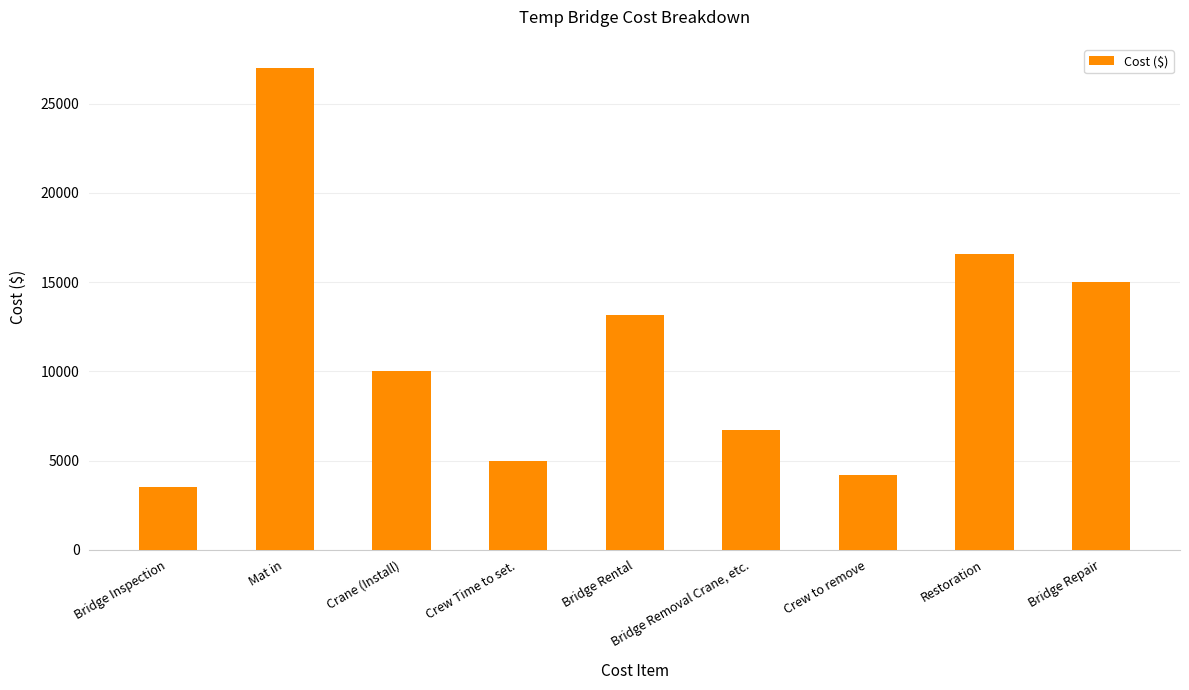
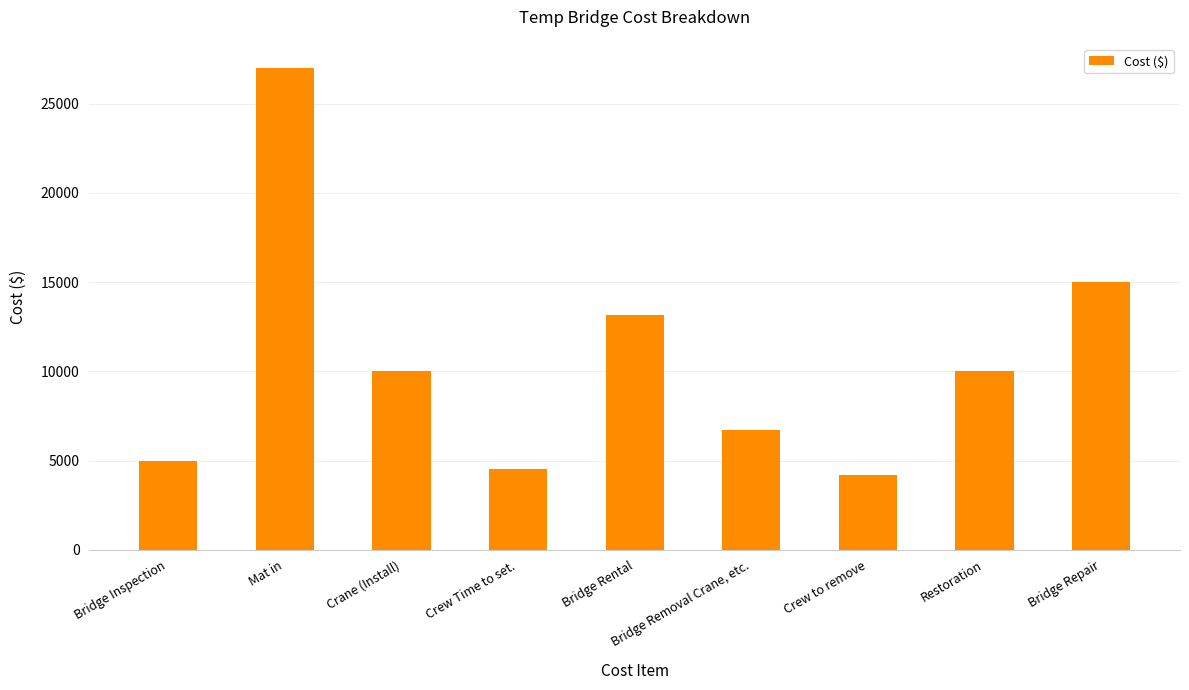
Bridge Inspection: 3600 -> 5000
Crew Time to set.: 5000 -> 4500
Restoration: 16600 -> 10000
